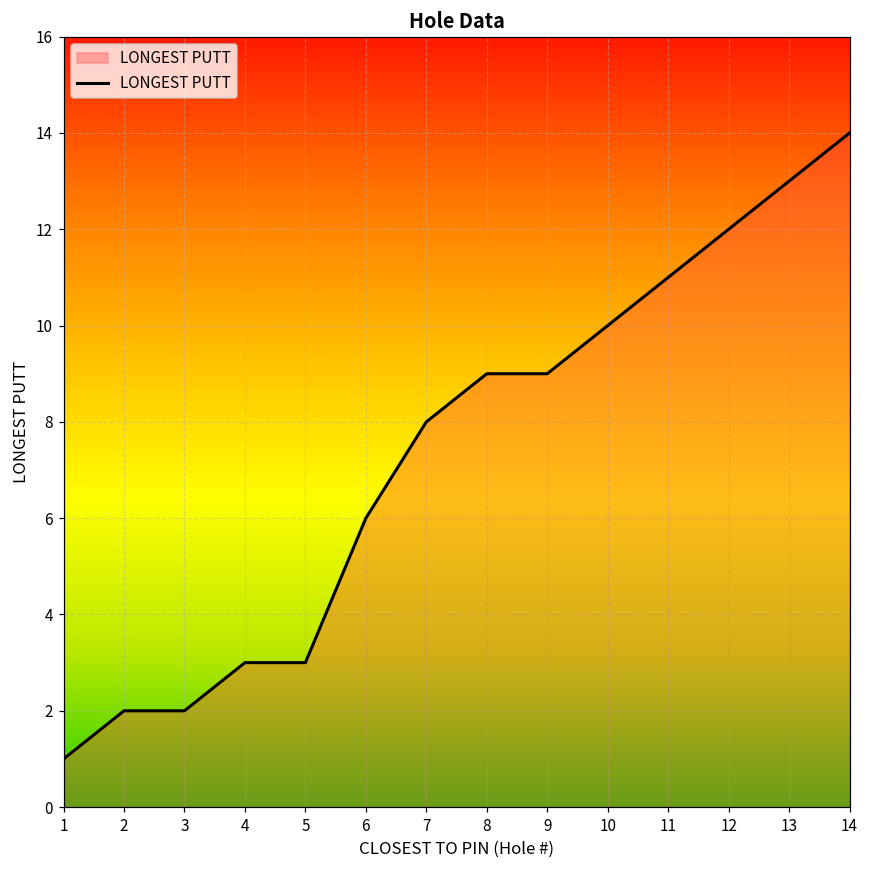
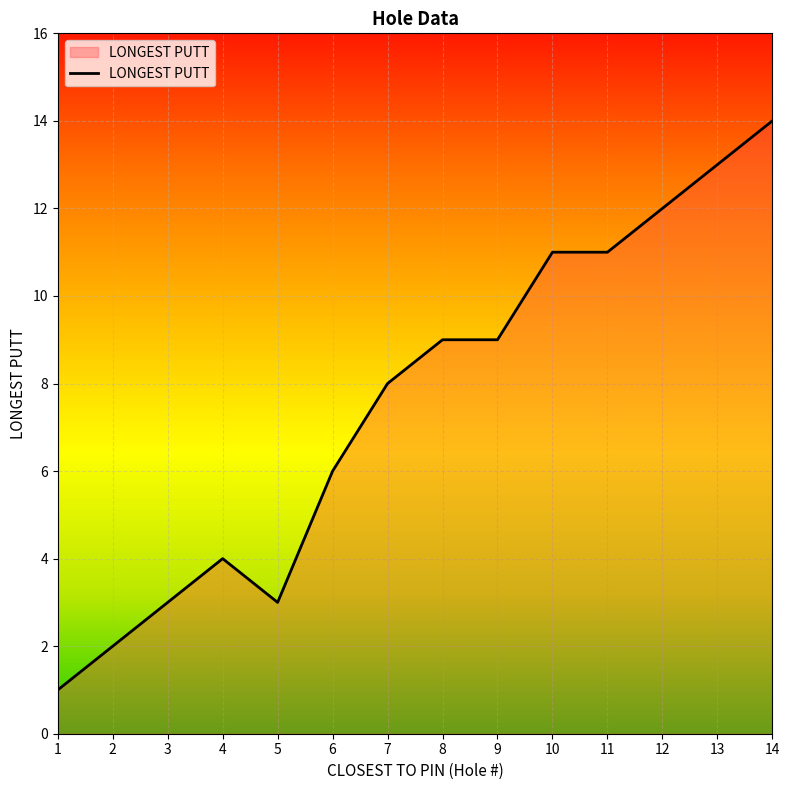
3: 2 -> 3
4: 3 -> 4
10: 10 -> 11
